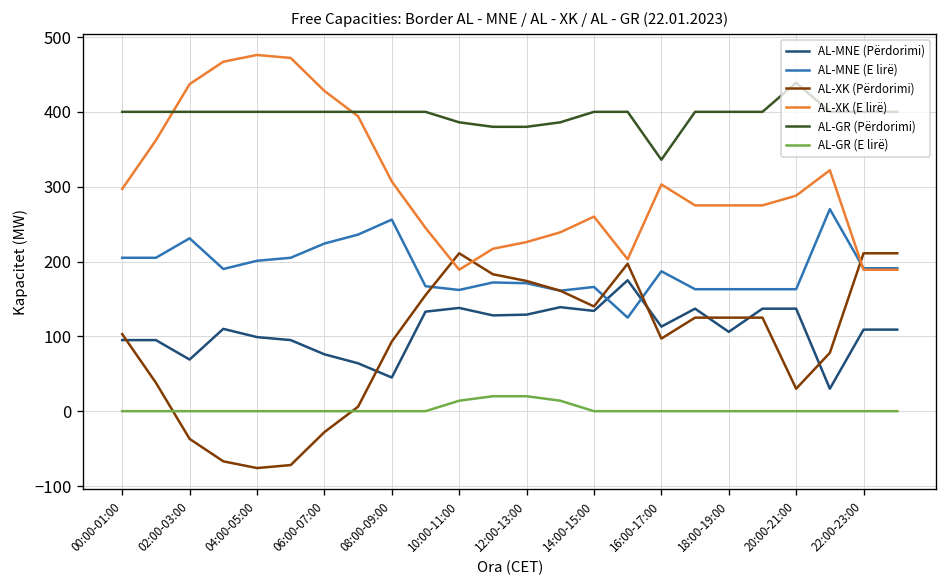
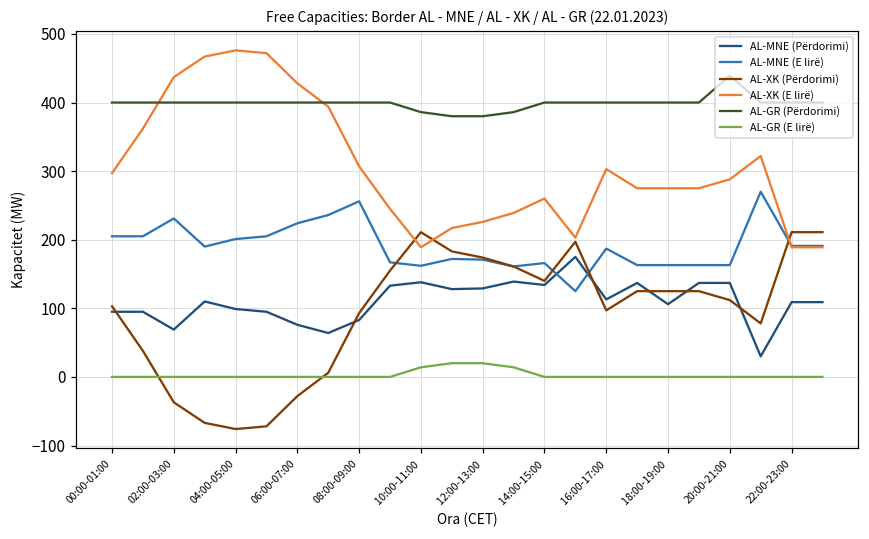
AL-MNE (Përdorimi), 08:00-09:00: 50 -> 80
AL-GR (Përdorimi), 16:00-17:00: 340 -> 400
AL-XK (Përdorimi), 20:00-21:00: 30 -> 110
